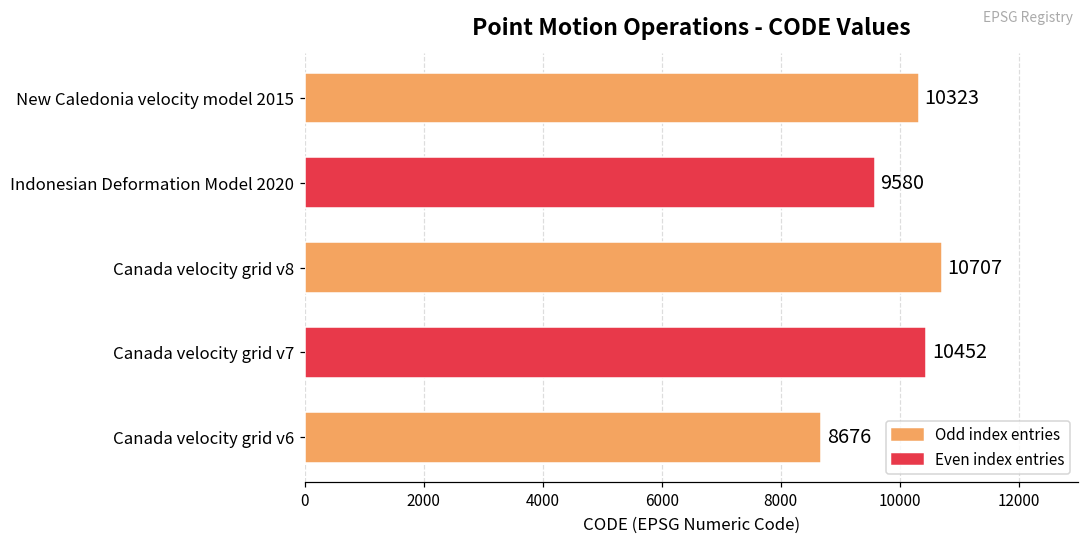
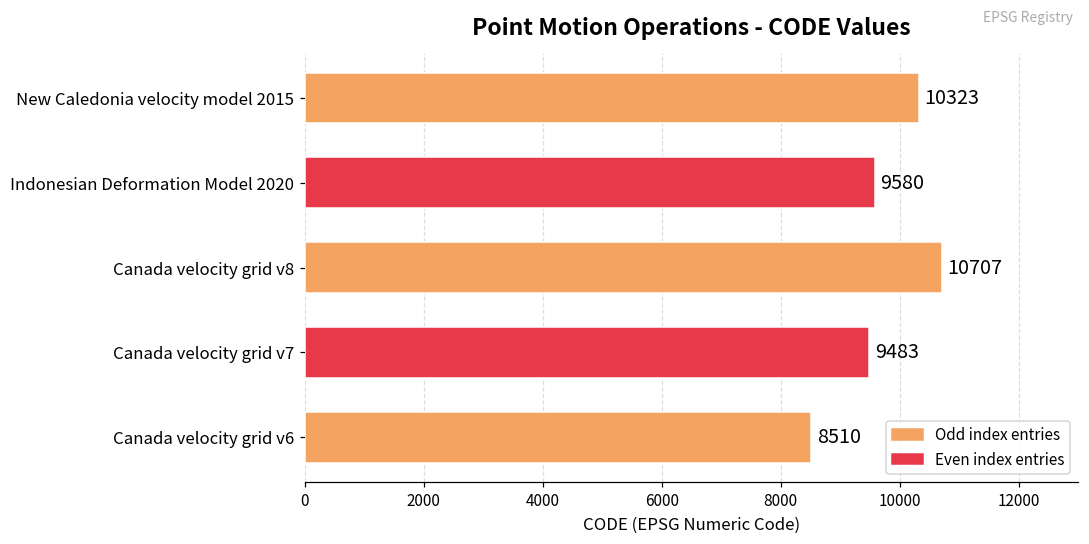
Canada velocity grid v7: 10452 -> 9483
Canada velocity grid v6: 8676 -> 8510
